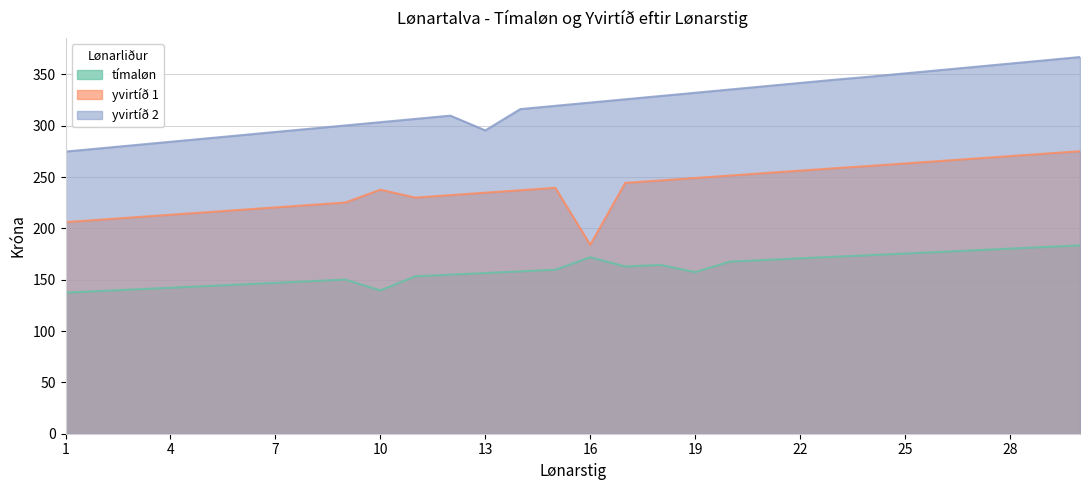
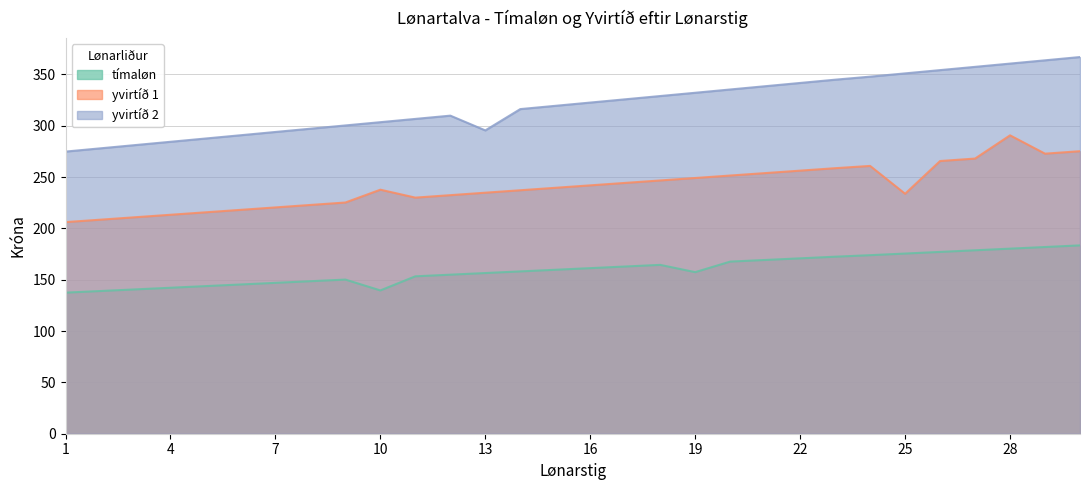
tímaløn, 16: 172 -> 161
yvirtíð 1, 16: 184 -> 242
yvirtíð 1, 25: 263 -> 234
yvirtíð 1, 28: 270 -> 291
